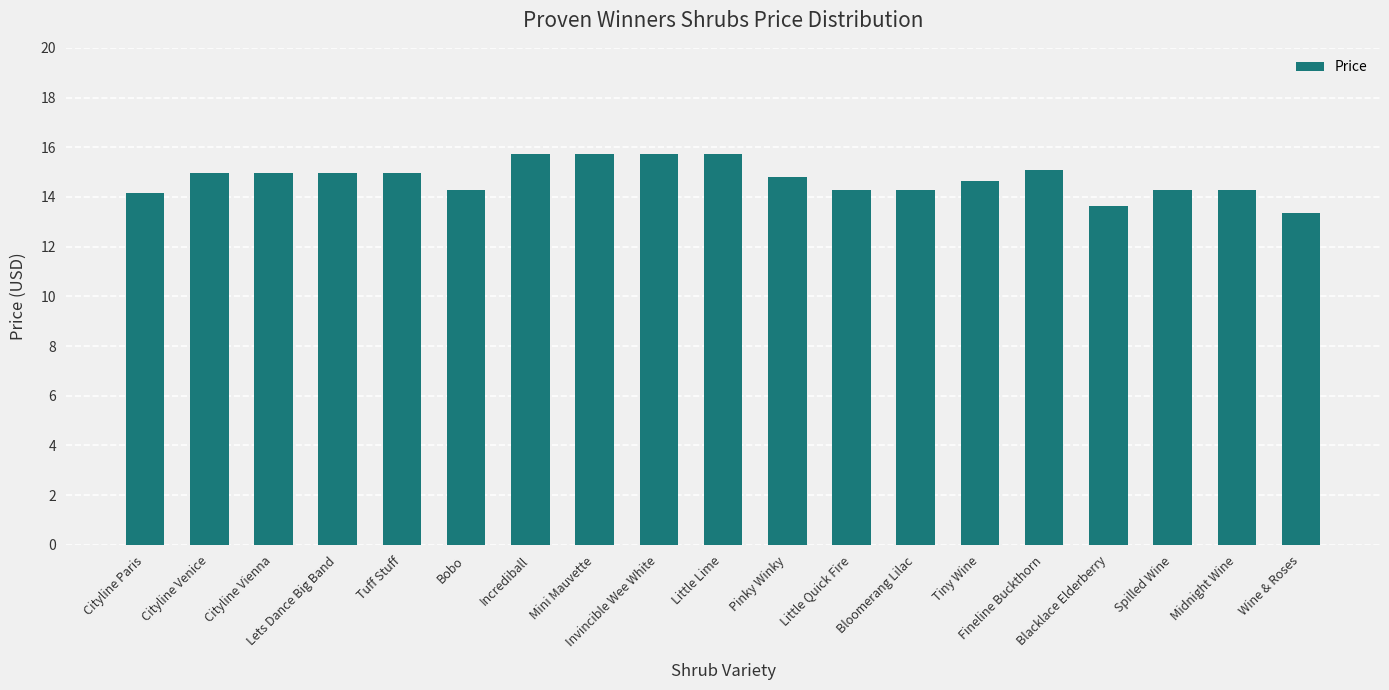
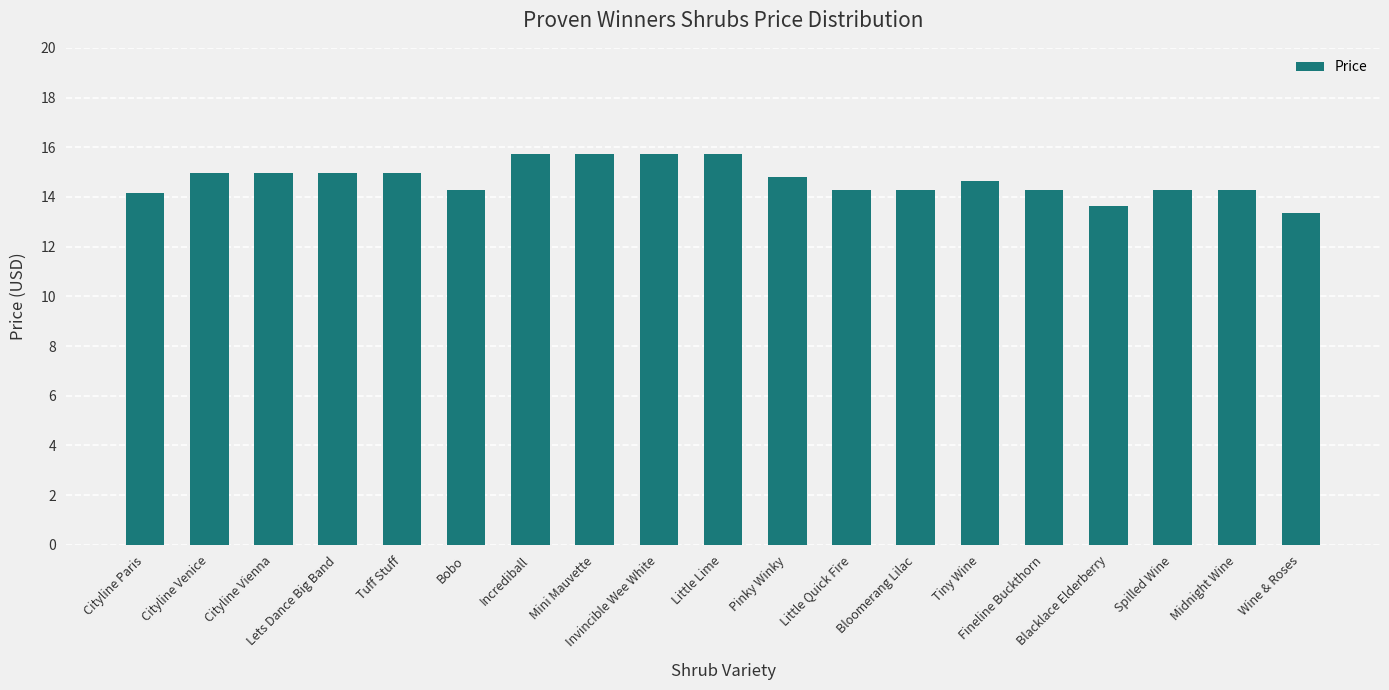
Fineline Buckthorn: 15.1 -> 14.3
